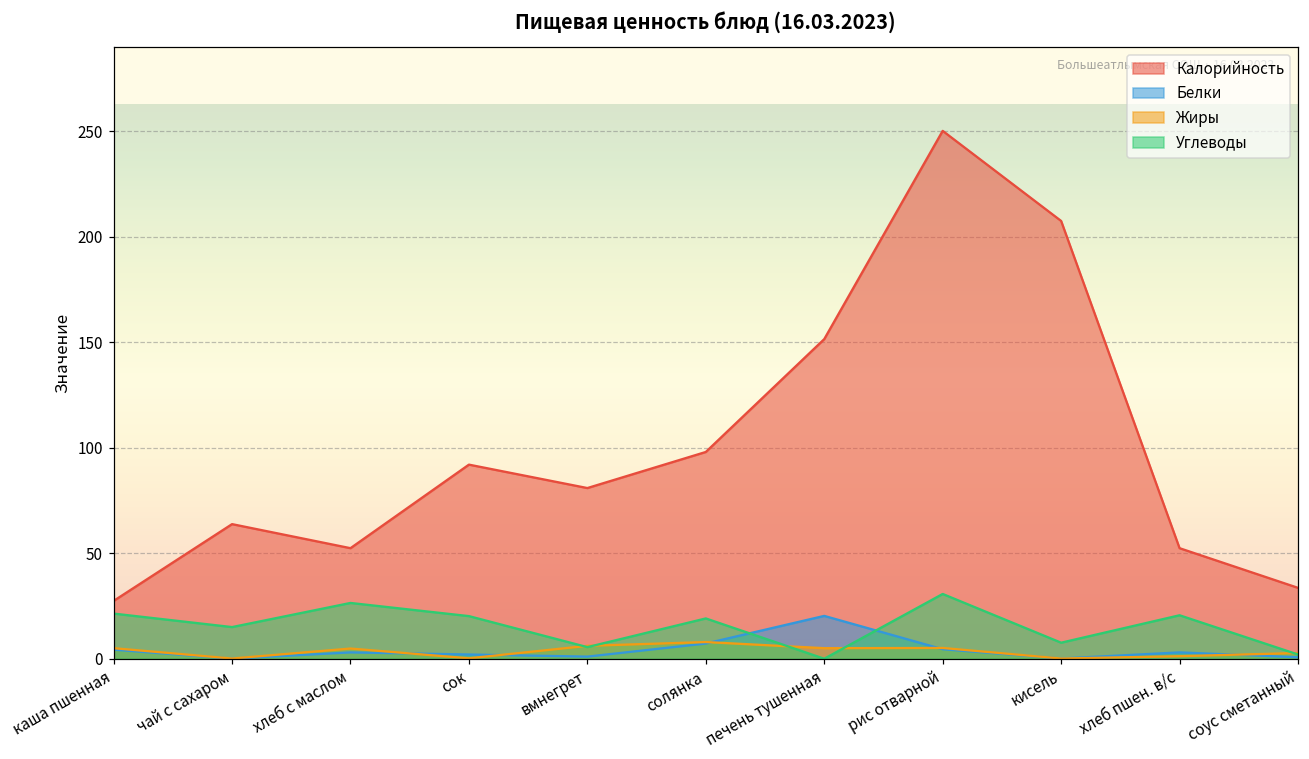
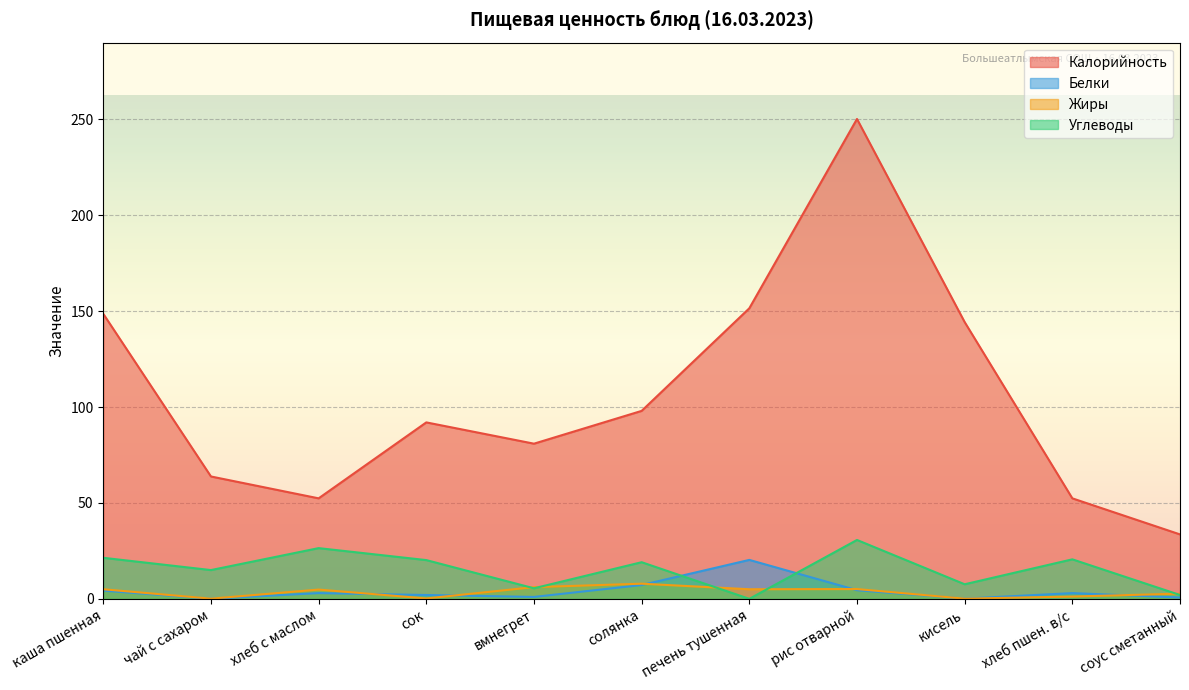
Калорийность, каша пшенная: 27 -> 149
Калорийность, кисель: 208 -> 144
